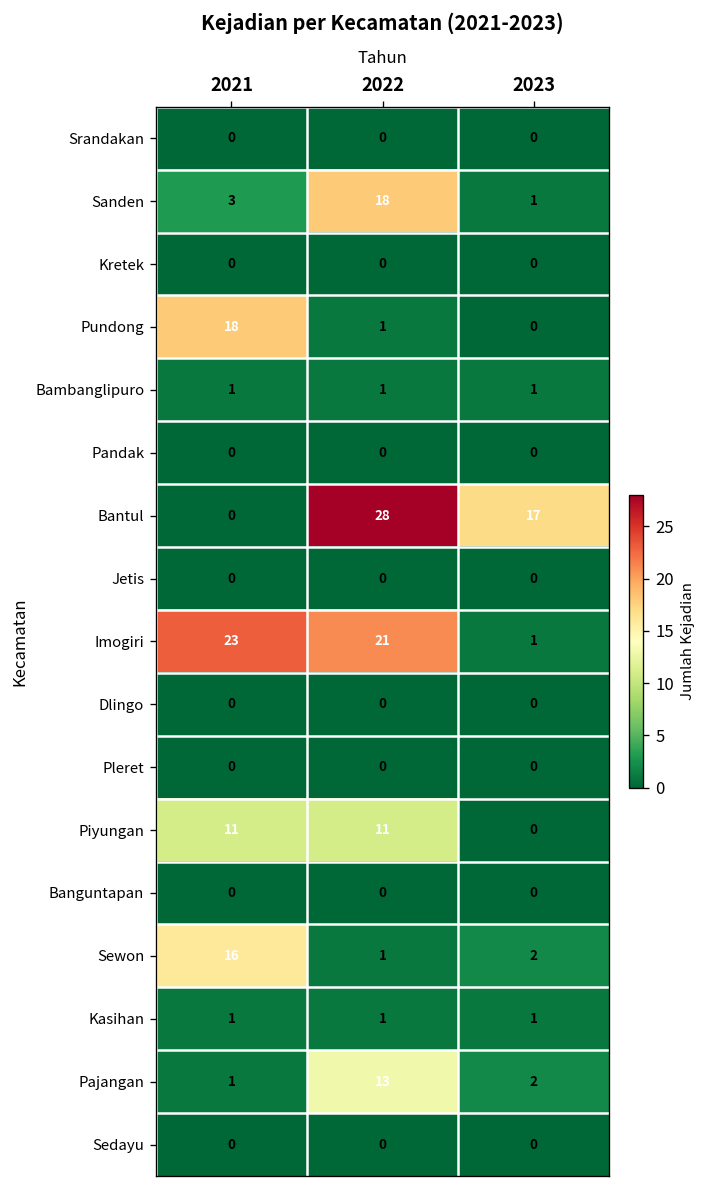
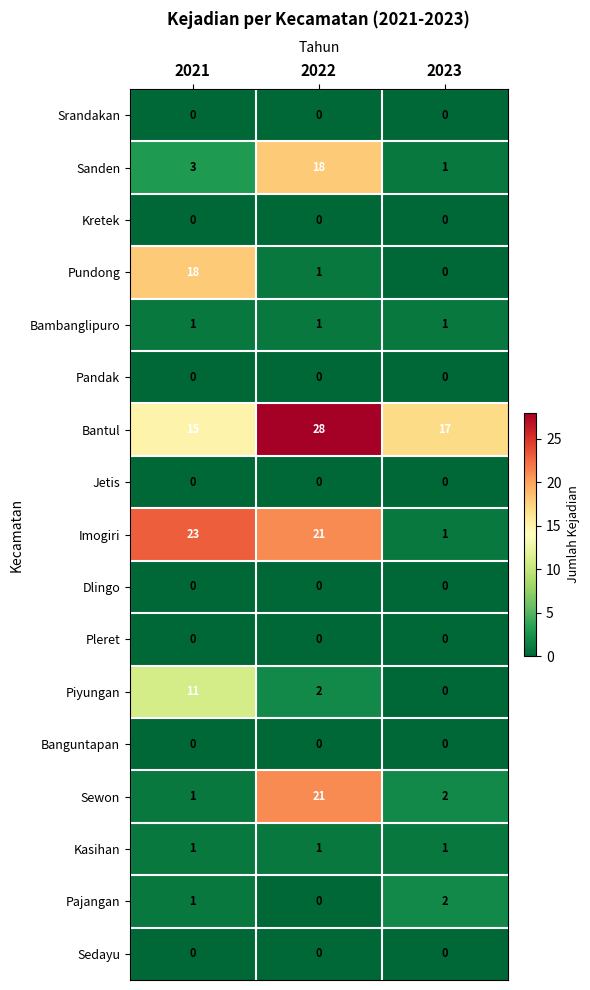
Bantul, 2021: 0 -> 15
Piyungan, 2022: 11 -> 2
Sewon, 2021: 16 -> 1
Sewon, 2022: 1 -> 21
Pajangan, 2022: 13 -> 0
